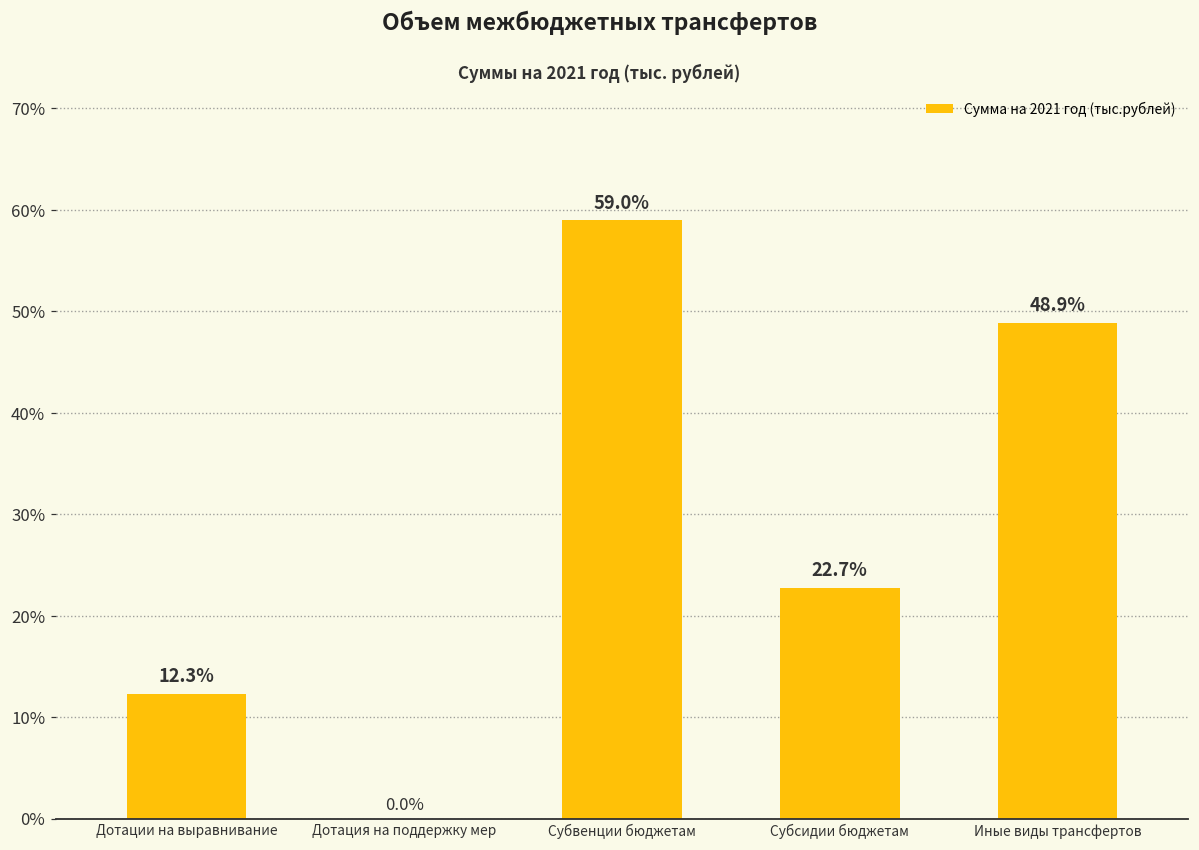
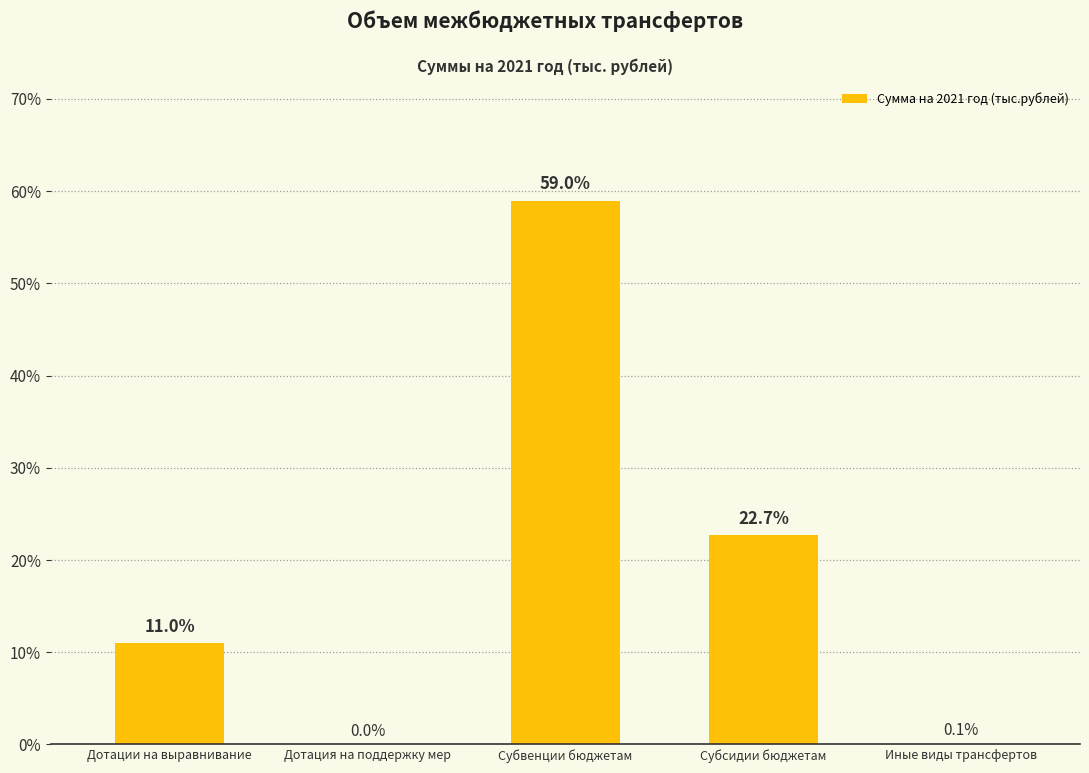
Дотации на выравнивание: 12.3% -> 11.0%
Иные виды трансфертов: 48.9% -> 0.1%
